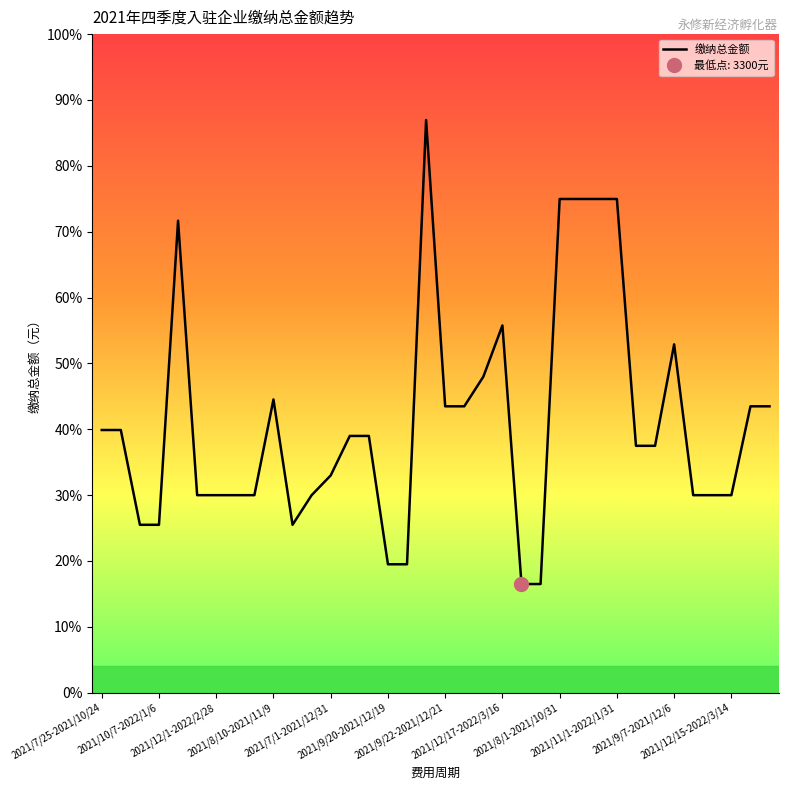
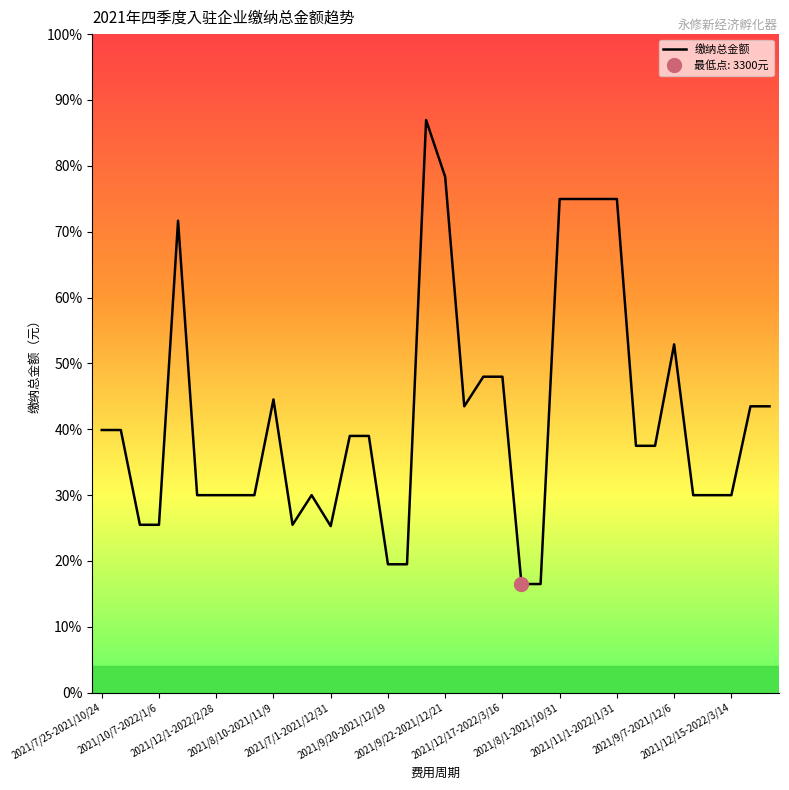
缴纳总金额, 2021/7/1-2021/12/31: 33% -> 25%
缴纳总金额, 2021/9/22-2021/12/21: 43% -> 78%
缴纳总金额, 2021/12/17-2022/3/16: 56% -> 48%
